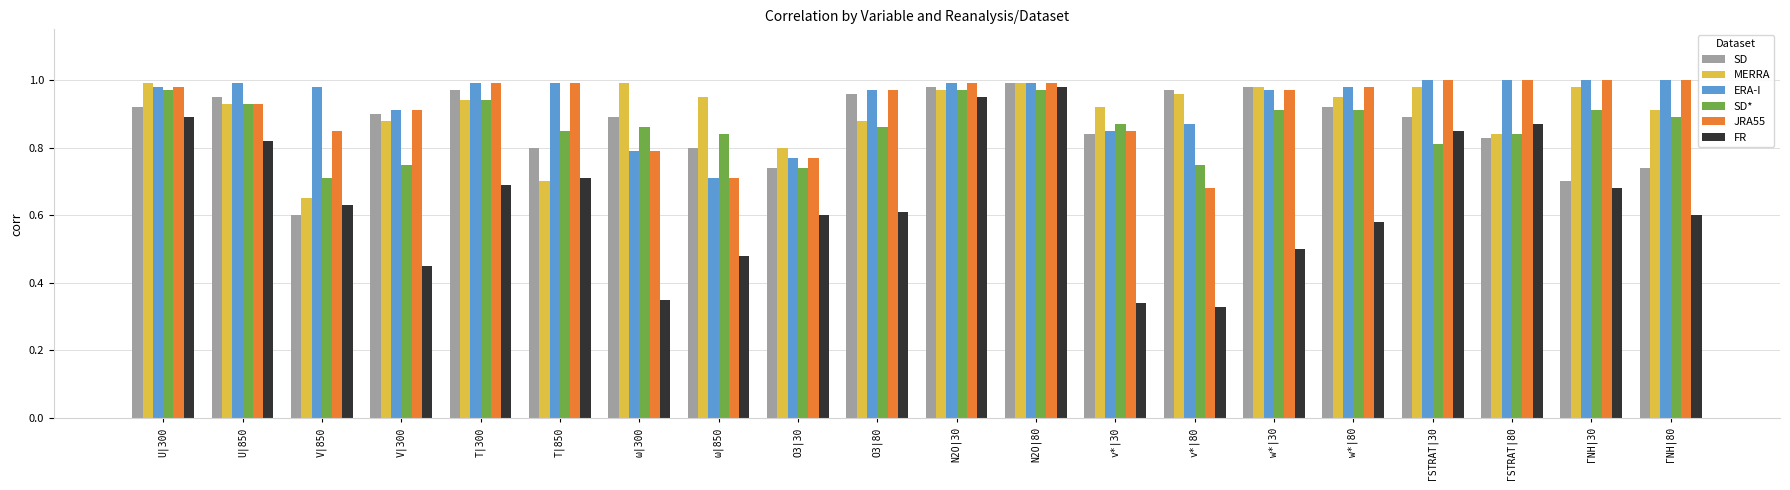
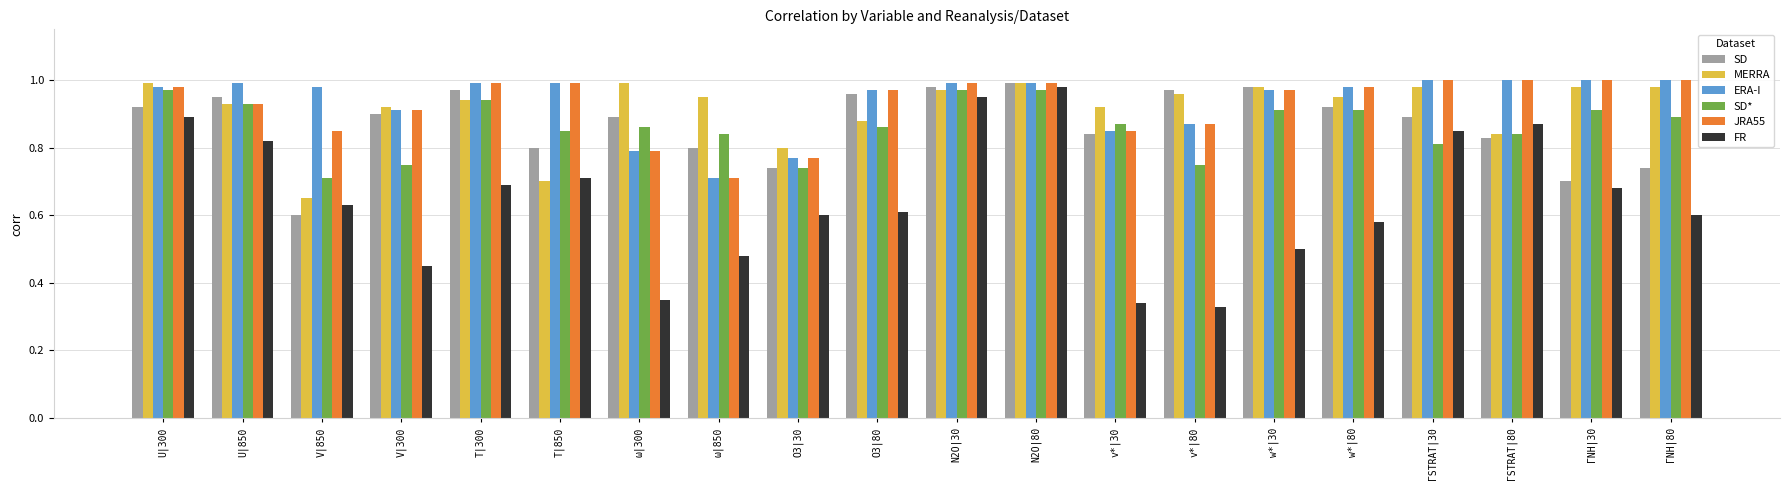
MERRA, V|300: 0.88 -> 0.92
JRA55, v*|80: 0.68 -> 0.87
MERRA, ΓNH|80: 0.91 -> 0.98
